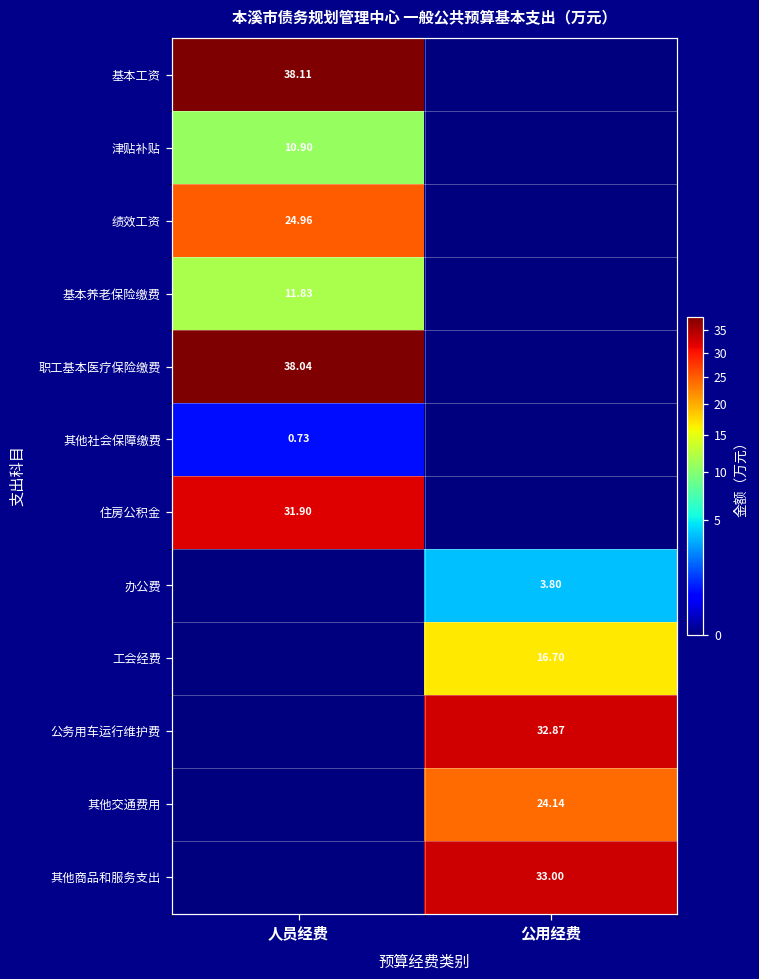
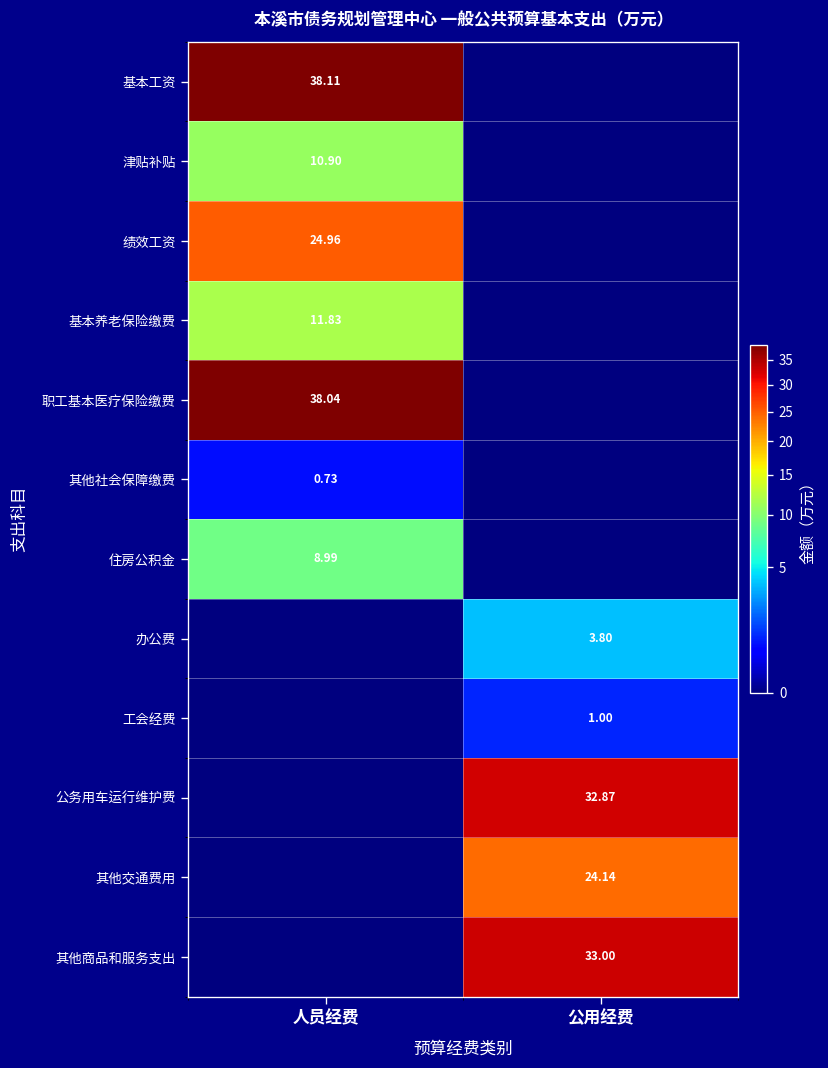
住房公积金, 人员经费: 31.90 -> 8.99
工会经费, 公用经费: 16.70 -> 1.00
